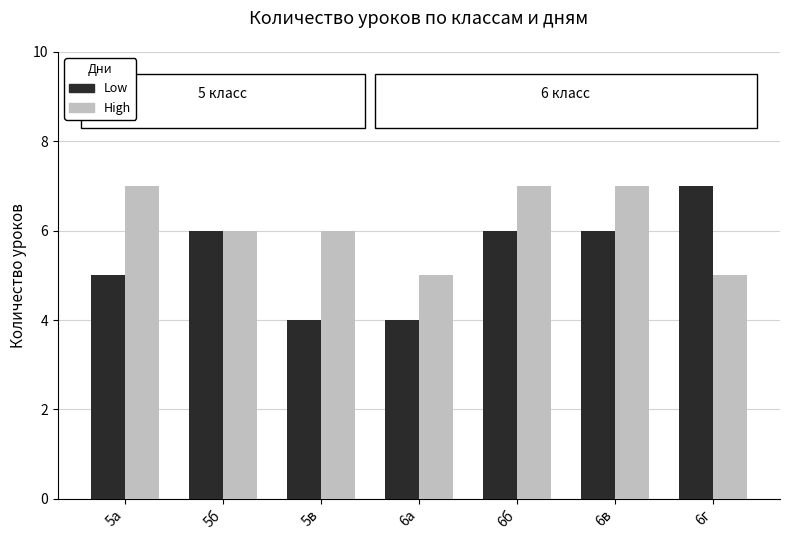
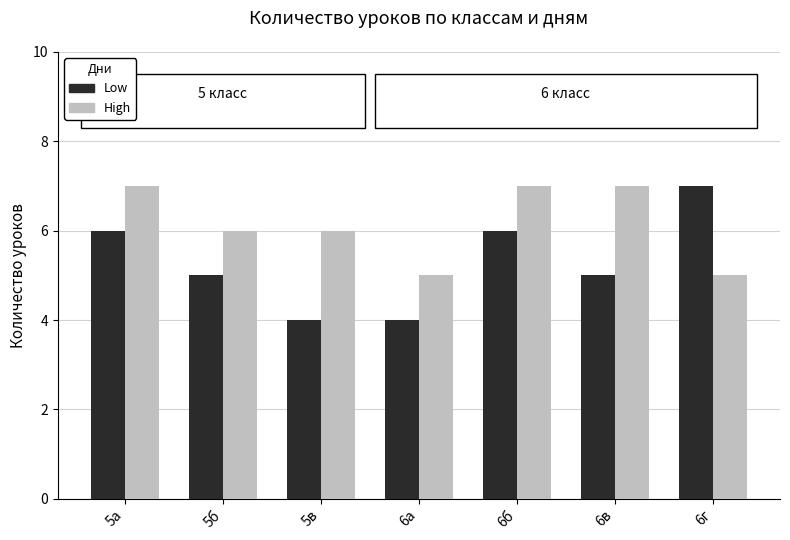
Low, 5а: 5 -> 6
Low, 5б: 6 -> 5
Low, 6в: 6 -> 5
